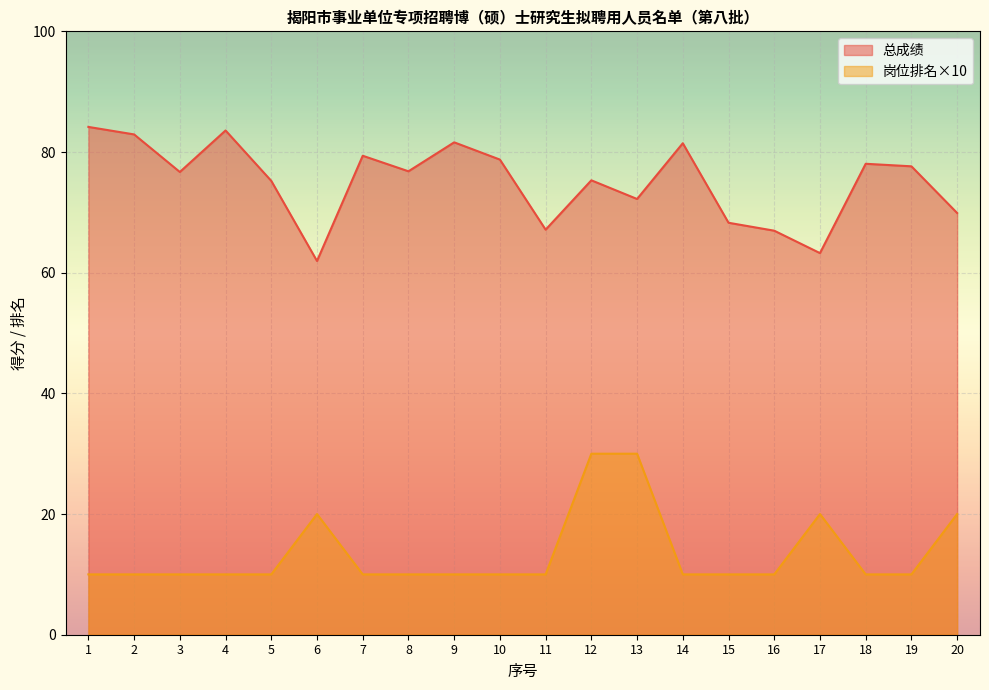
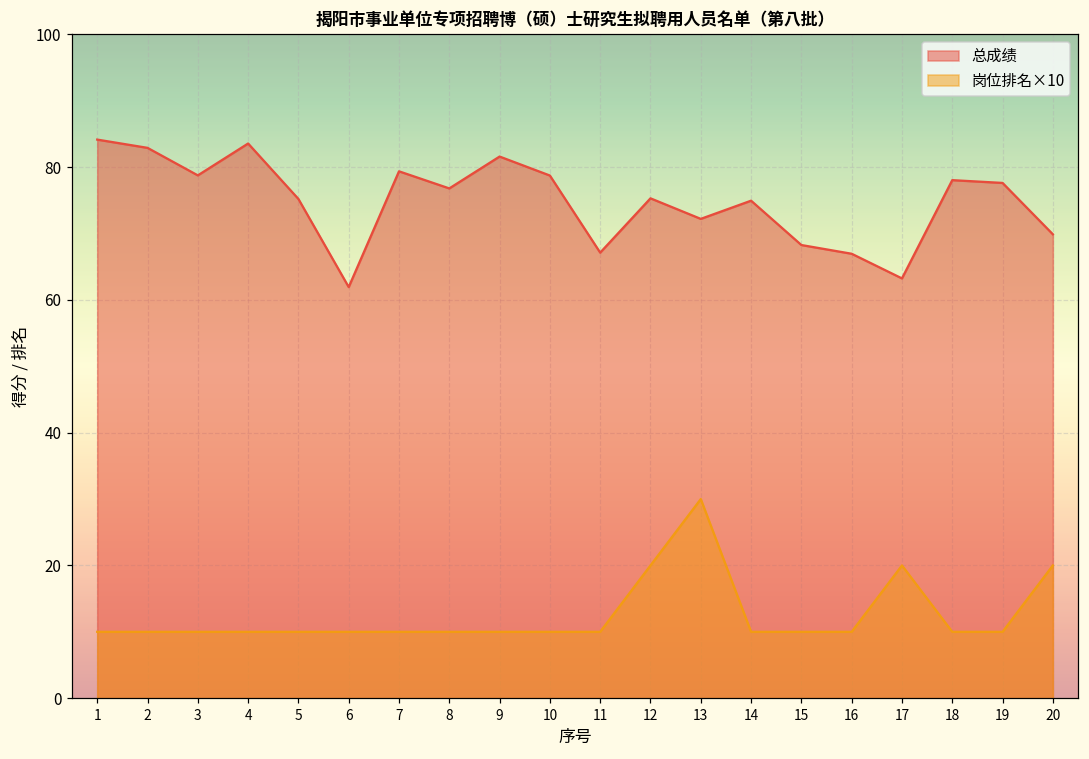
总成绩, 3: 77 -> 79
岗位排名×10, 6: 20 -> 10
岗位排名×10, 12: 30 -> 20
总成绩, 14: 81 -> 75
